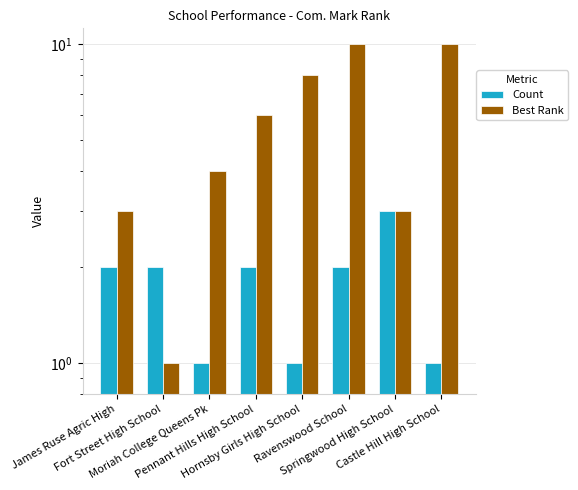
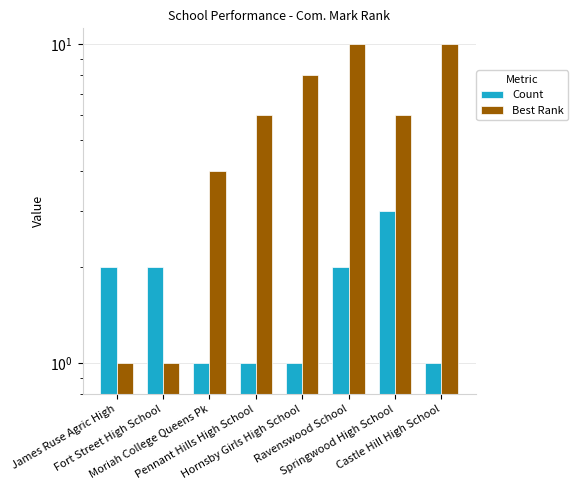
Best Rank, James Ruse Agric High: 3 -> 1
Count, Pennant Hills High School: 2 -> 1
Best Rank, Springwood High School: 3 -> 6
